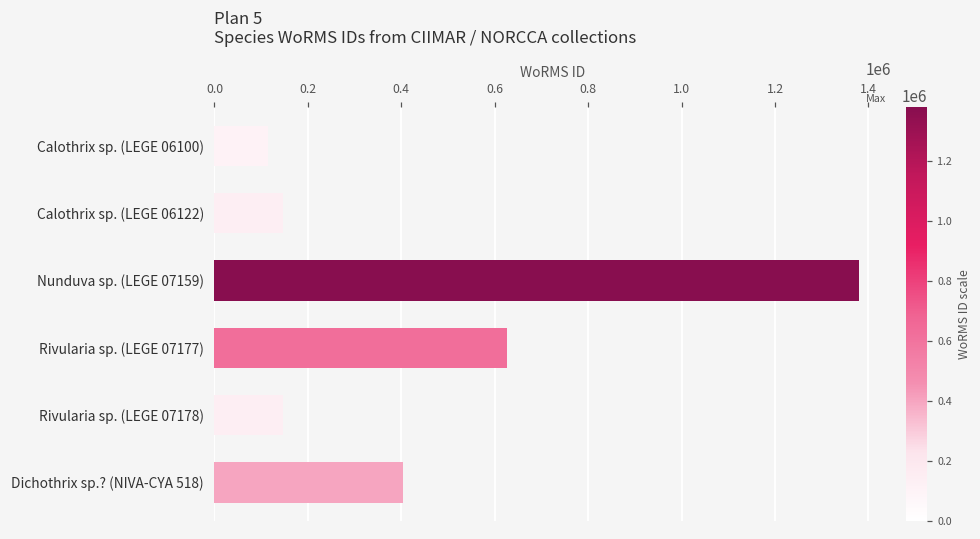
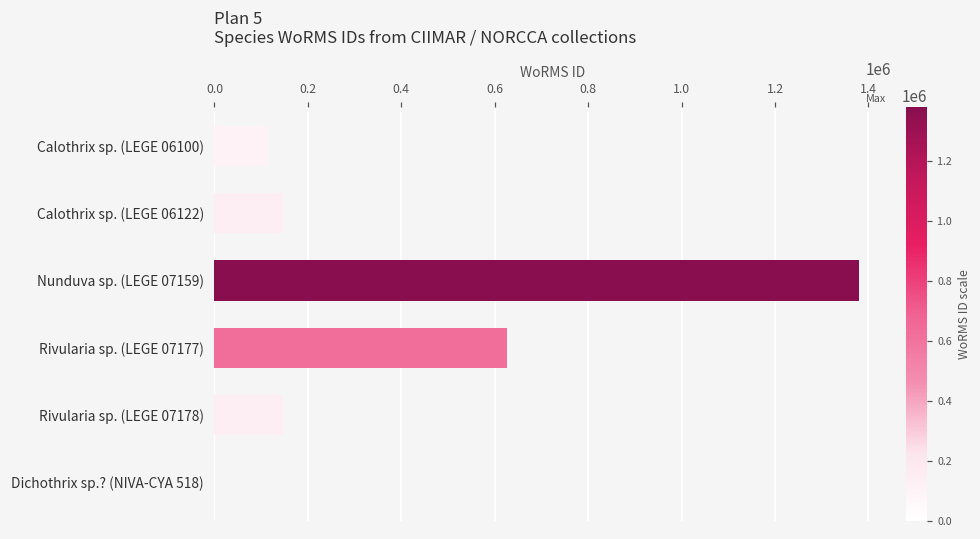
Dichothrix sp.? (NIVA-CYA 518): 400000 -> 0
